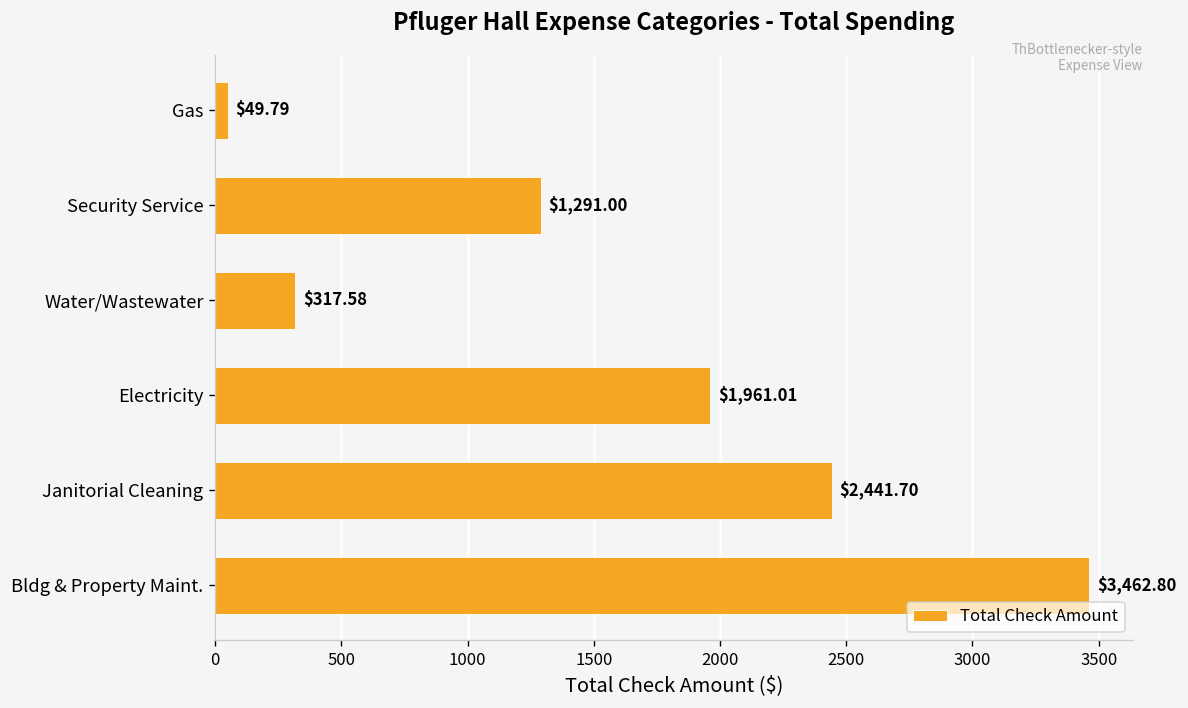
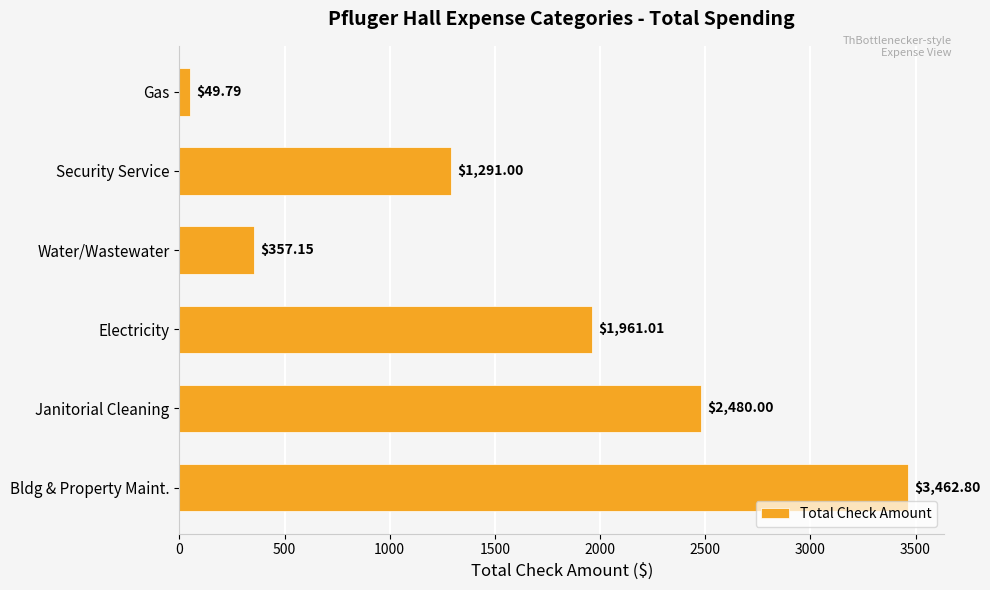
Water/Wastewater: $317.58 -> $357.15
Janitorial Cleaning: $2,441.70 -> $2,480.00
